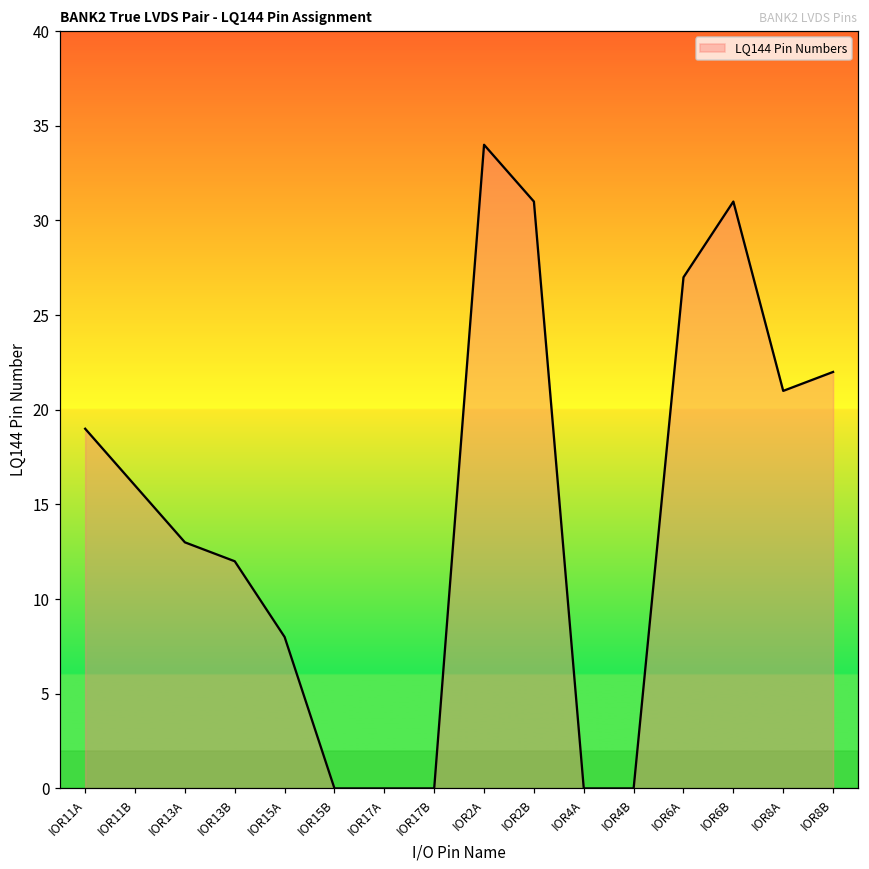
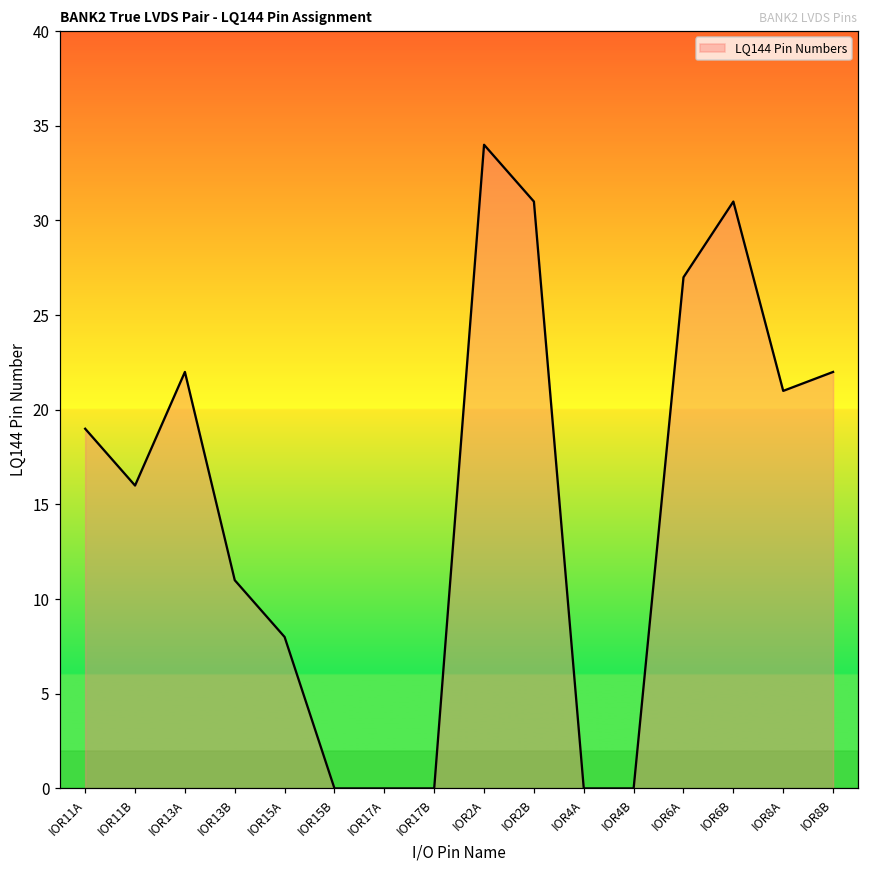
IOR13A: 13 -> 22
IOR13B: 12 -> 11
